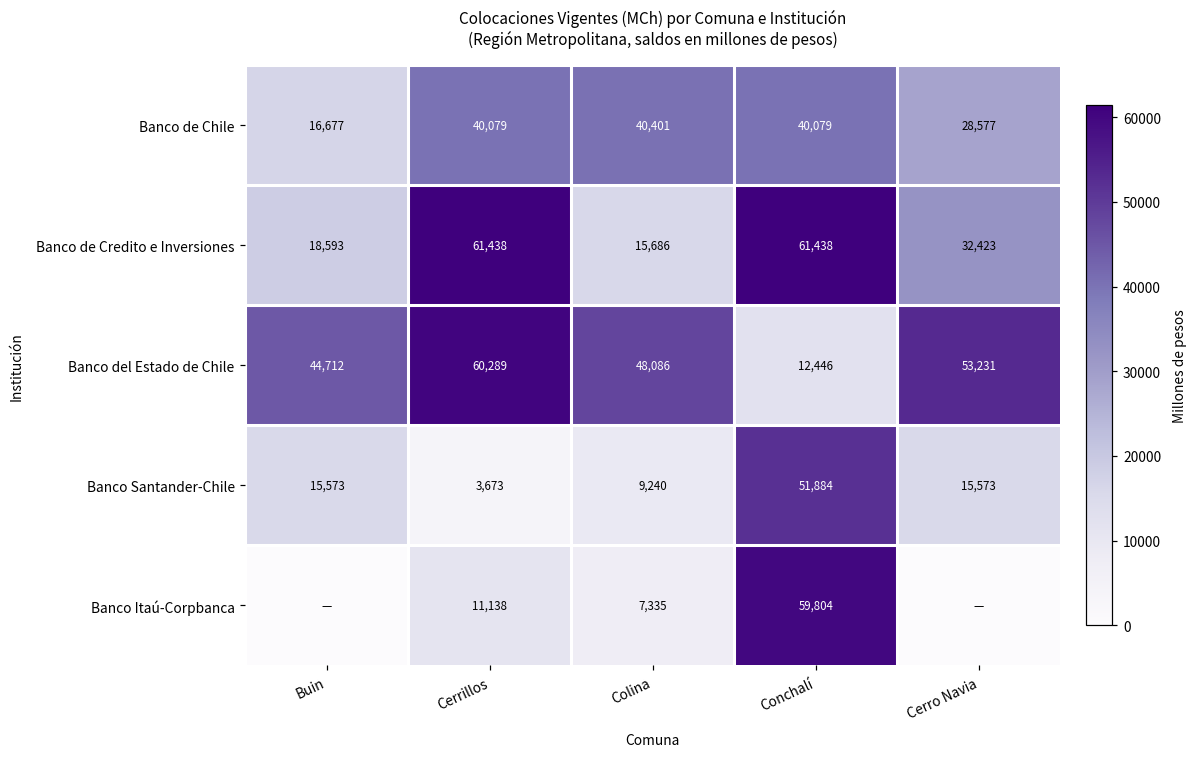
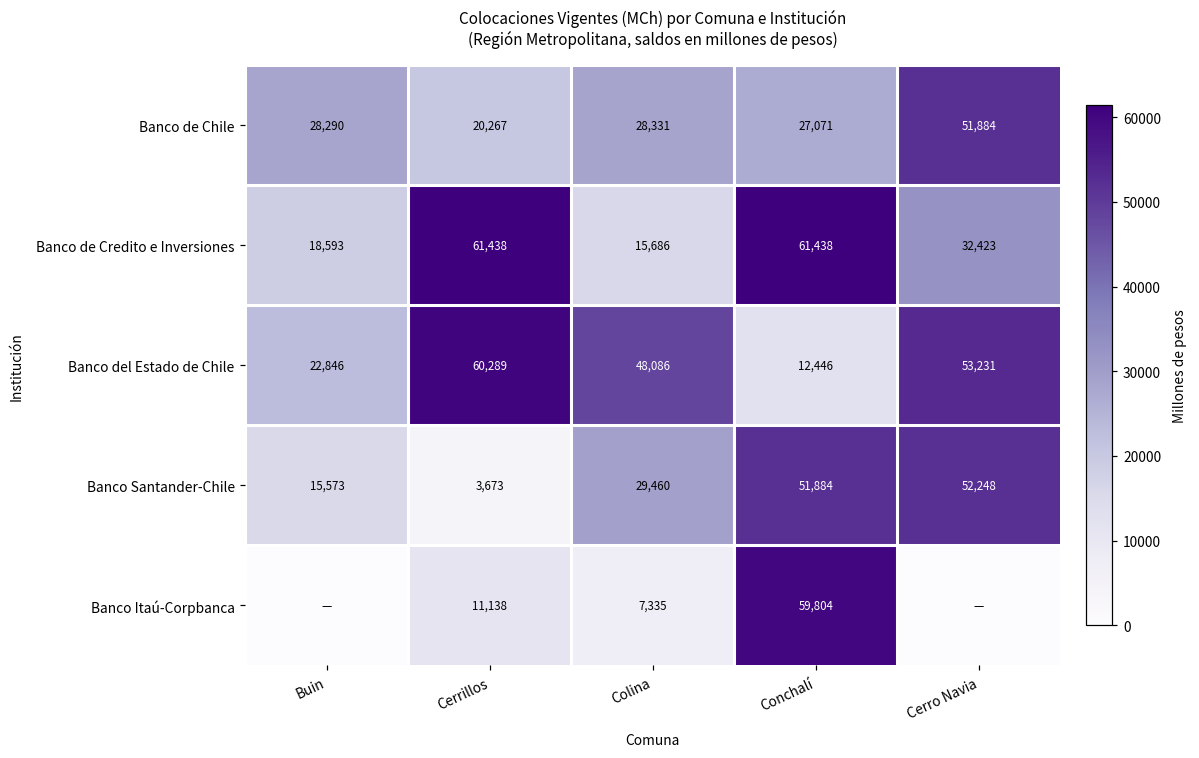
Banco de Chile, Buin: 16,677 -> 28,290
Banco de Chile, Cerrillos: 40,079 -> 20,267
Banco de Chile, Colina: 40,401 -> 28,331
Banco de Chile, Conchalí: 40,079 -> 27,071
Banco de Chile, Cerro Navia: 28,577 -> 51,884
Banco del Estado de Chile, Buin: 44,712 -> 22,846
Banco Santander-Chile, Colina: 9,240 -> 29,460
Banco Santander-Chile, Cerro Navia: 15,573 -> 52,248
